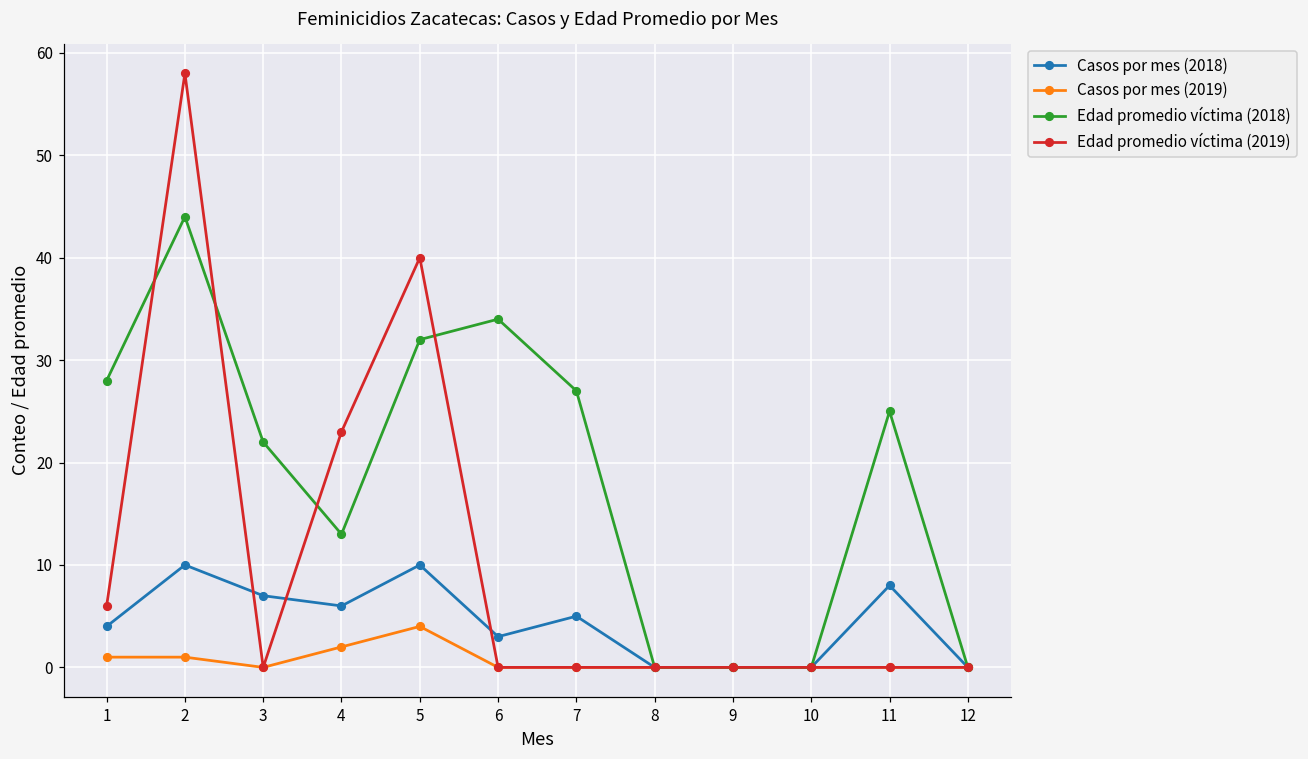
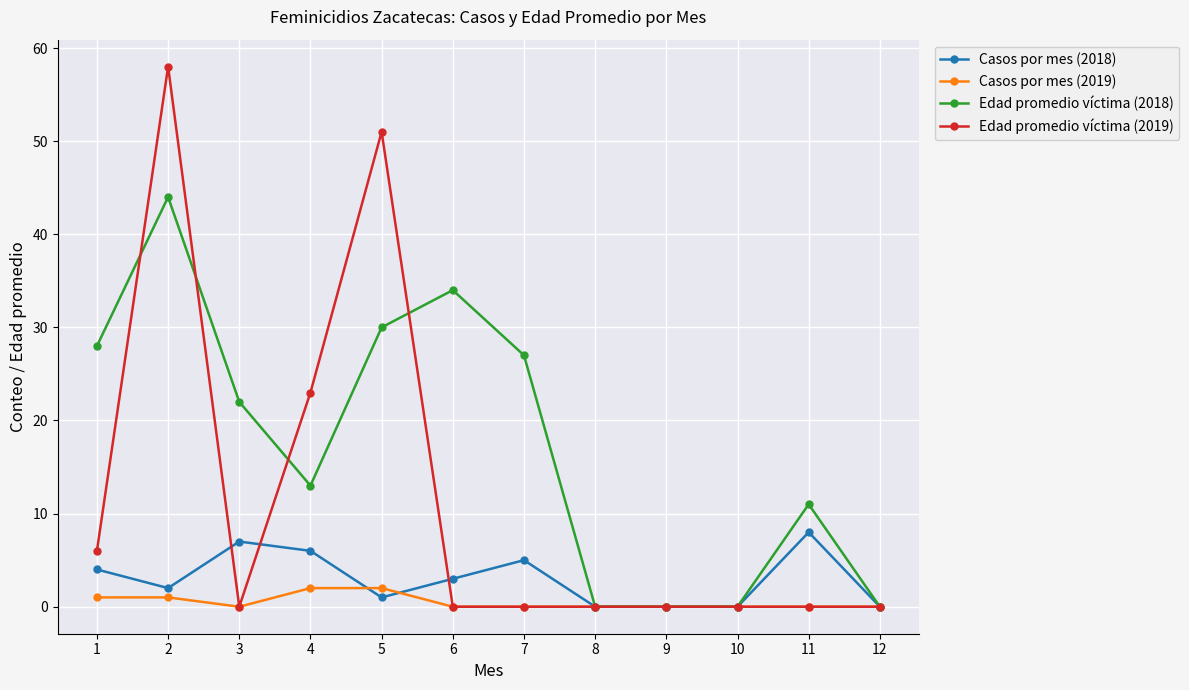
Casos por mes (2018), 2: 10 -> 2
Casos por mes (2018), 5: 10 -> 1
Casos por mes (2019), 5: 4 -> 2
Edad promedio víctima (2018), 5: 32 -> 30
Edad promedio víctima (2019), 5: 40 -> 51
Edad promedio víctima (2018), 11: 25 -> 11
